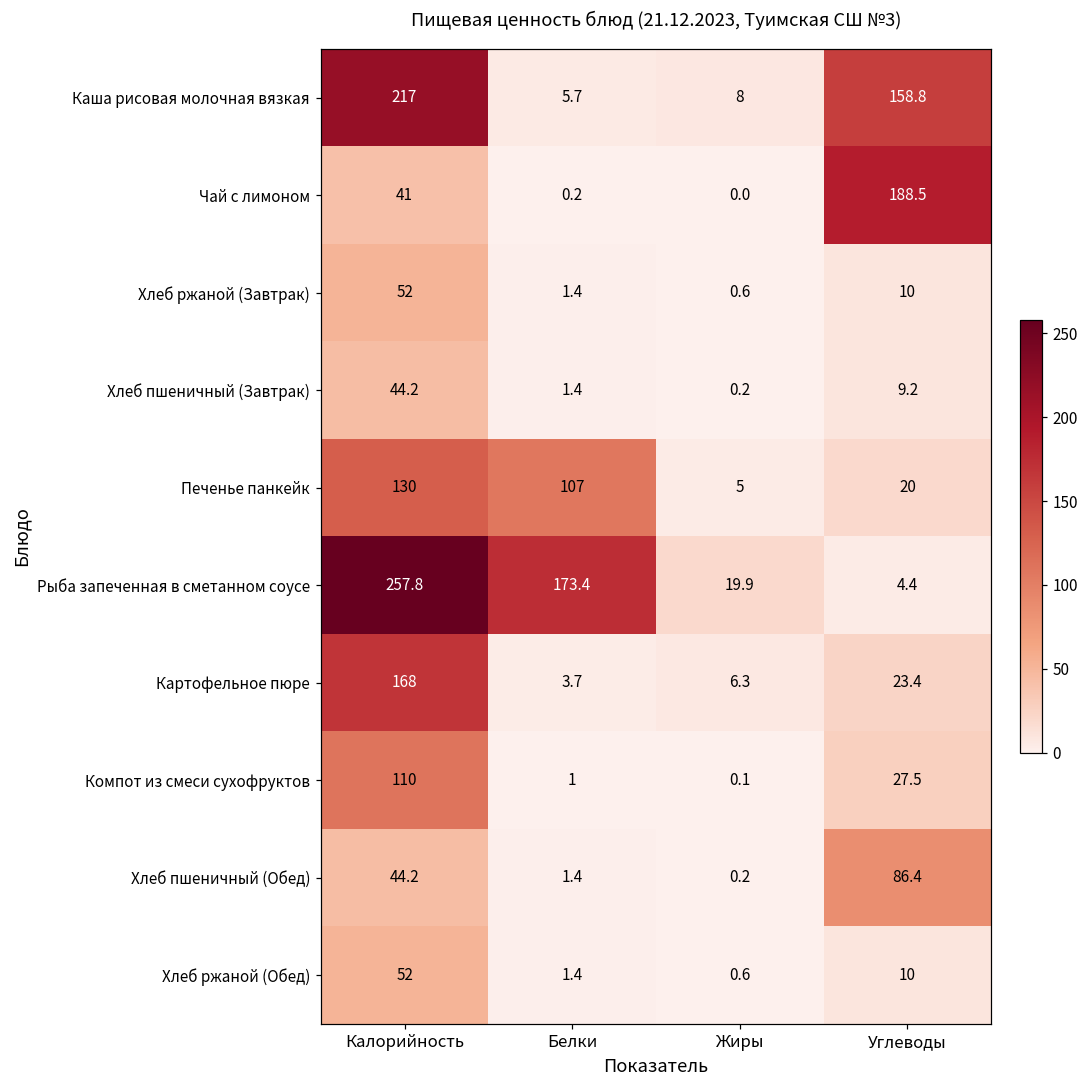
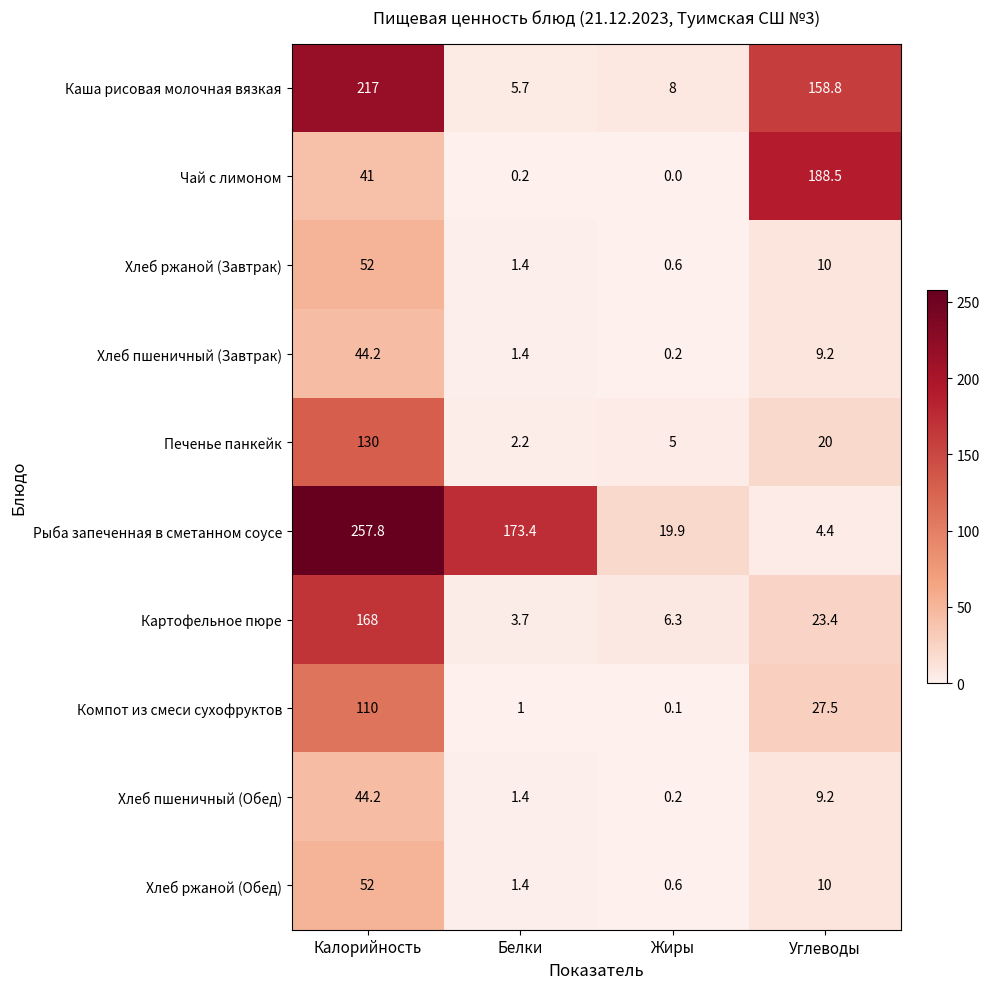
Печенье панкейк, Белки: 107 -> 2.2
Хлеб пшеничный (Обед), Углеводы: 86.4 -> 9.2
